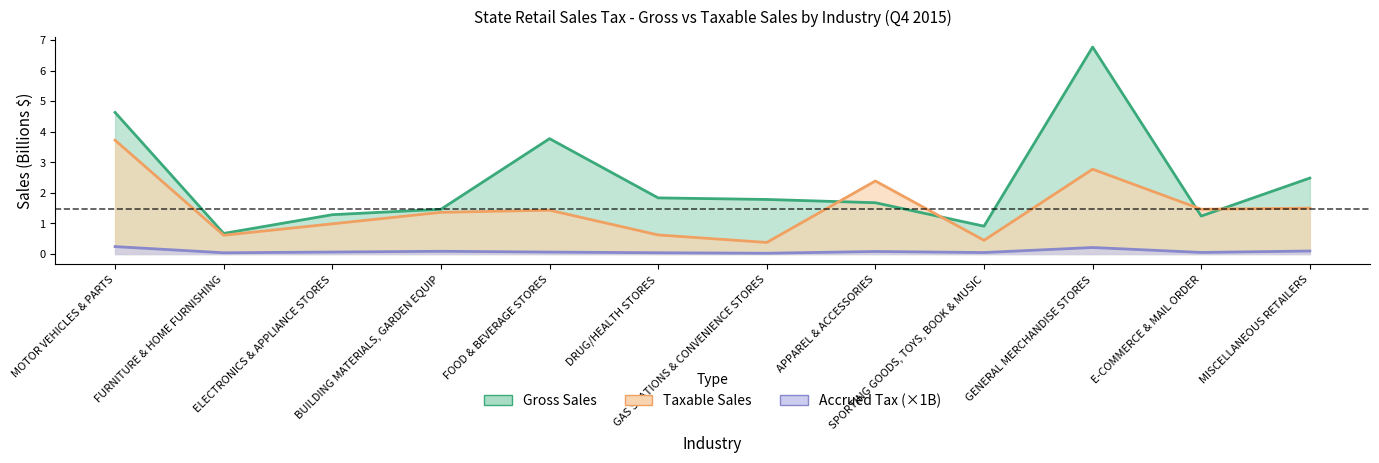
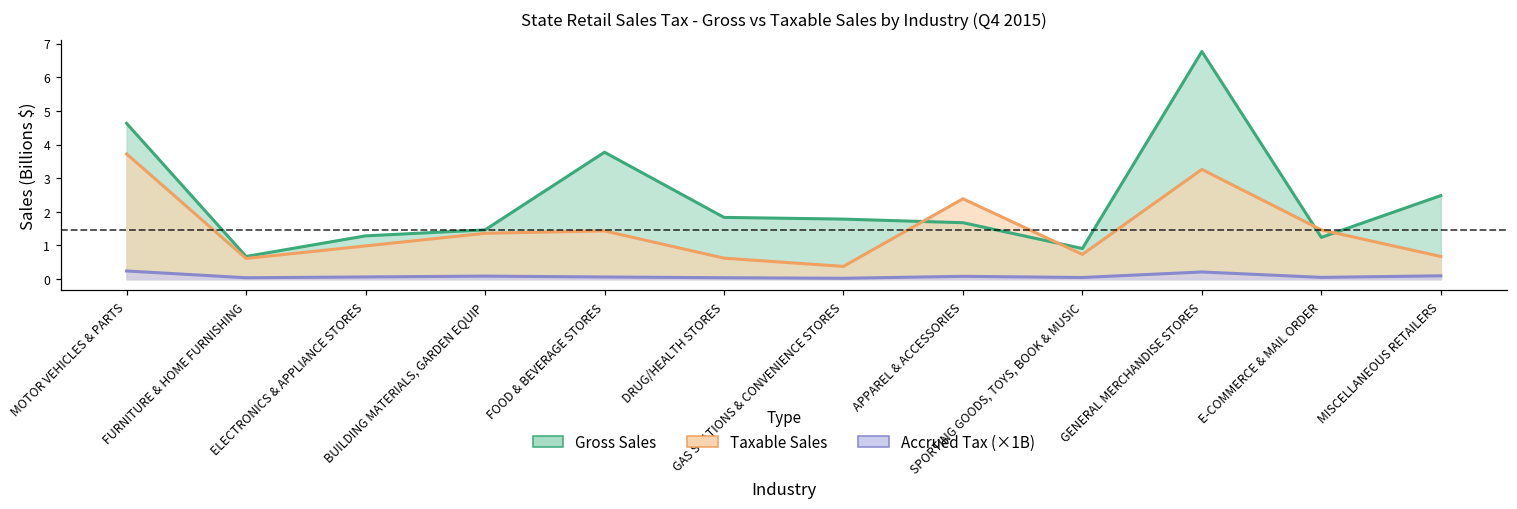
Taxable Sales, SPORTING GOODS, TOYS, BOOK & MUSIC: 0.4 -> 0.7
Taxable Sales, GENERAL MERCHANDISE STORES: 2.8 -> 3.3
Taxable Sales, MISCELLANEOUS RETAILERS: 1.5 -> 0.7
